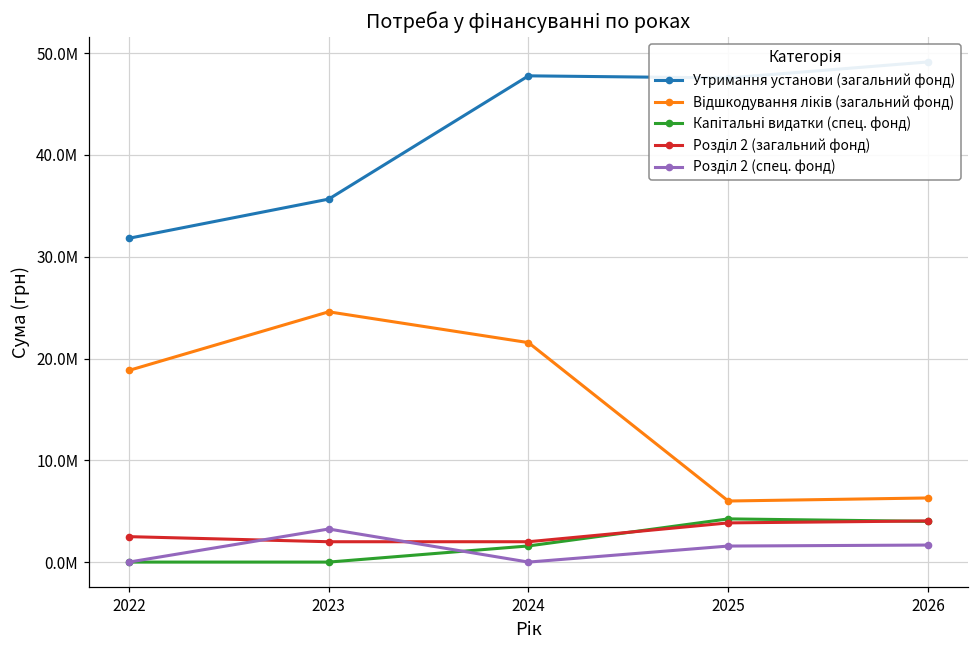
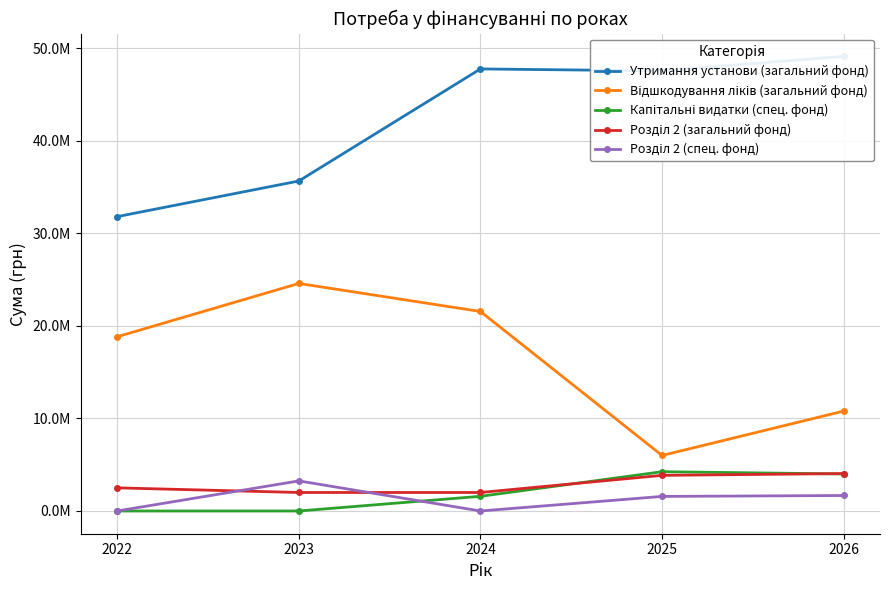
Відшкодування ліків (загальний фонд), 2026: 6000000 -> 11000000
